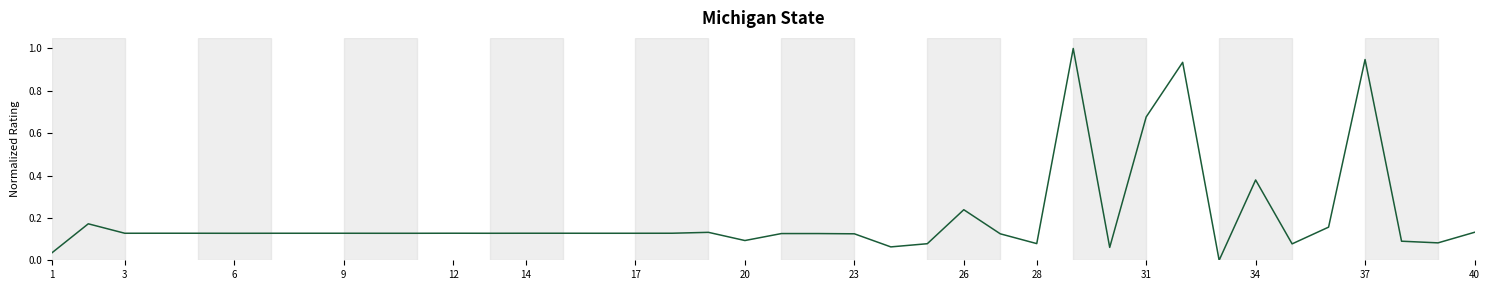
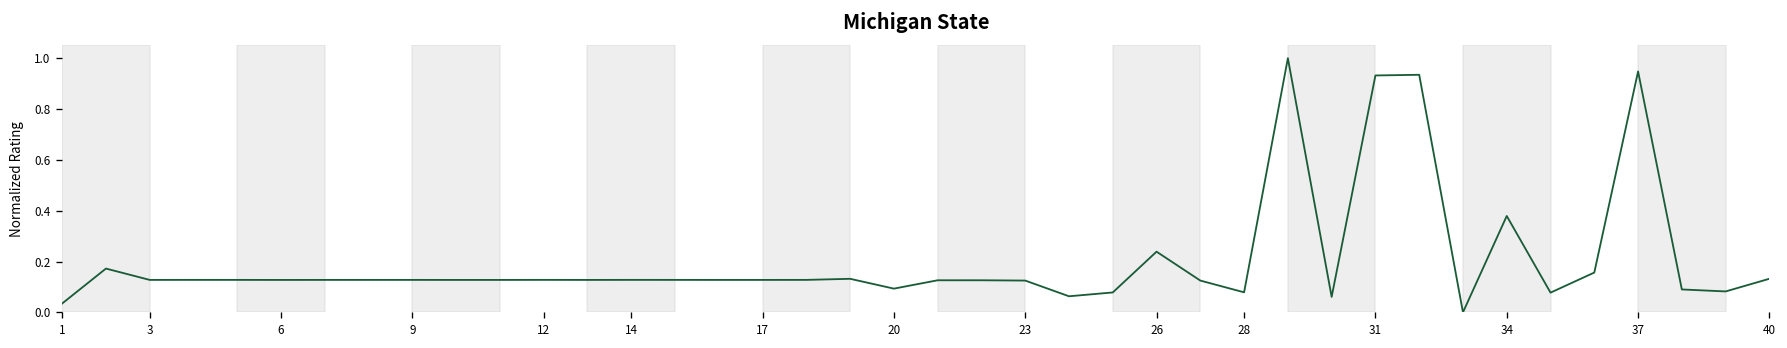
31: 0.68 -> 0.93
